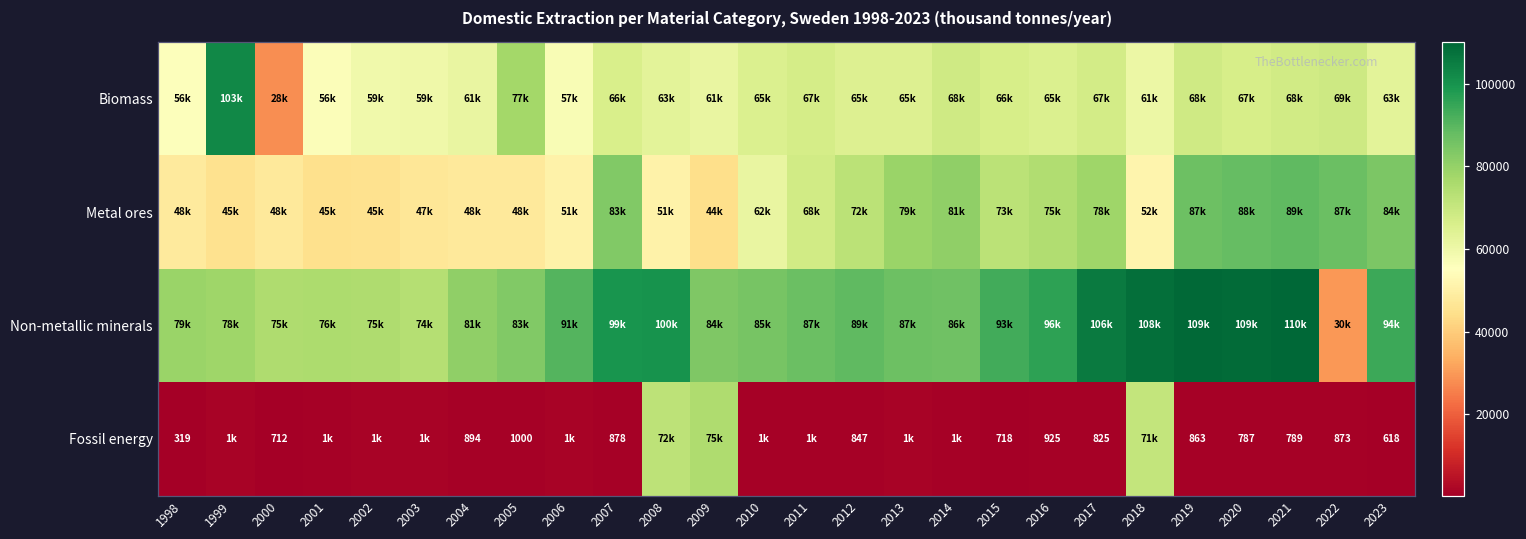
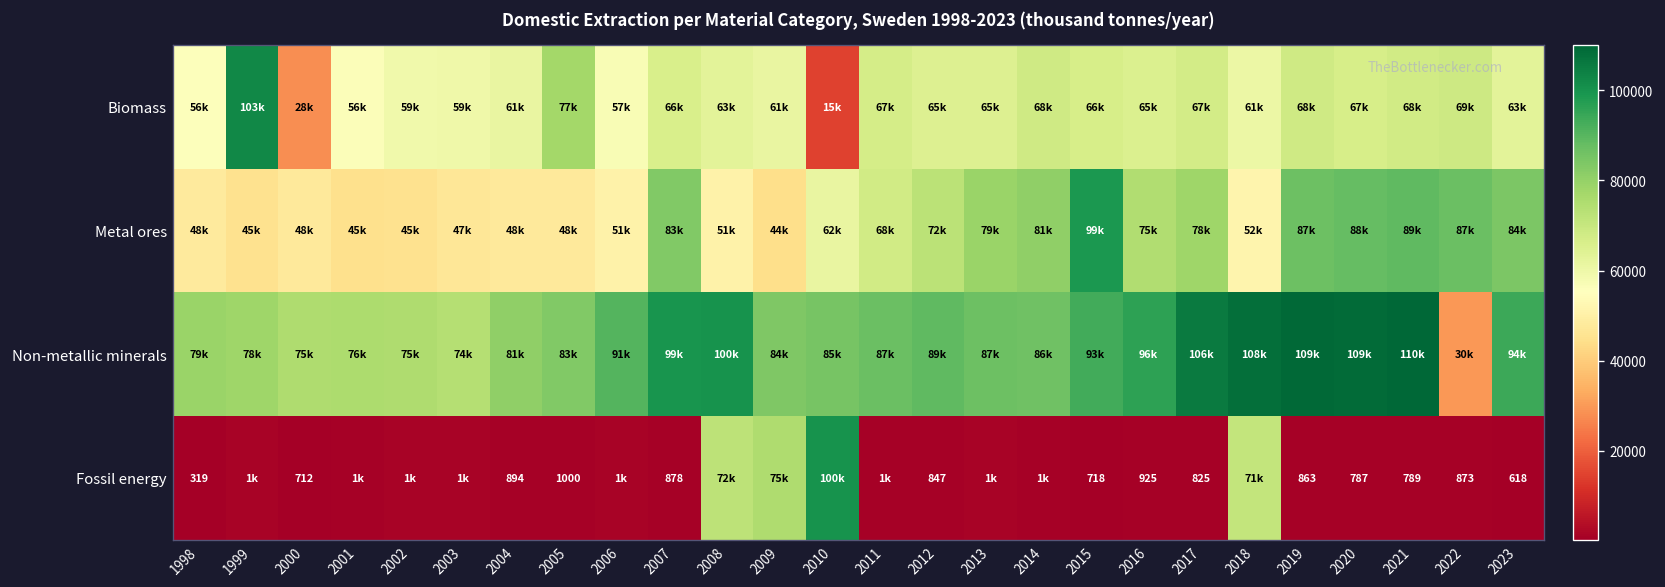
Biomass, 2010: 65k -> 15k
Metal ores, 2015: 73k -> 99k
Fossil energy, 2010: 1k -> 100k
